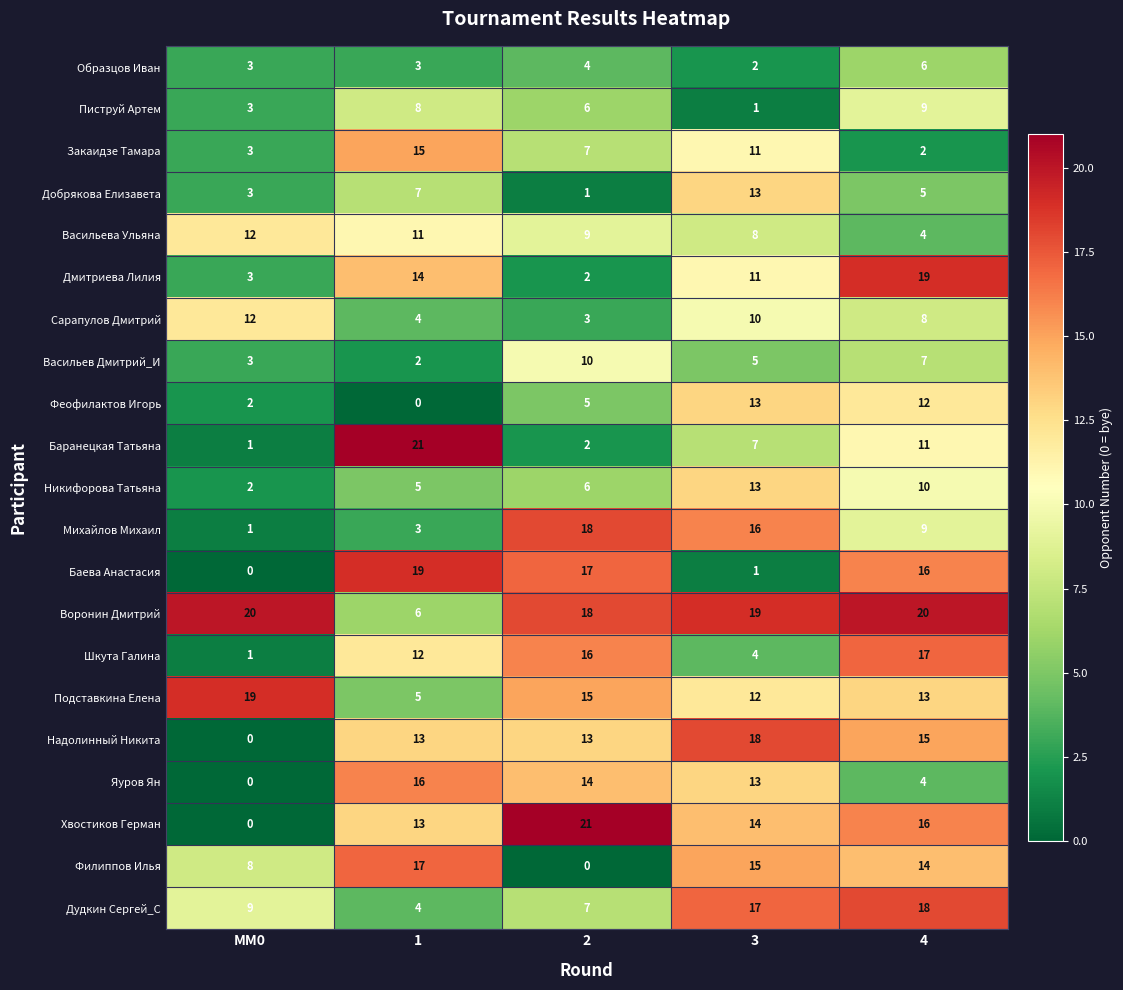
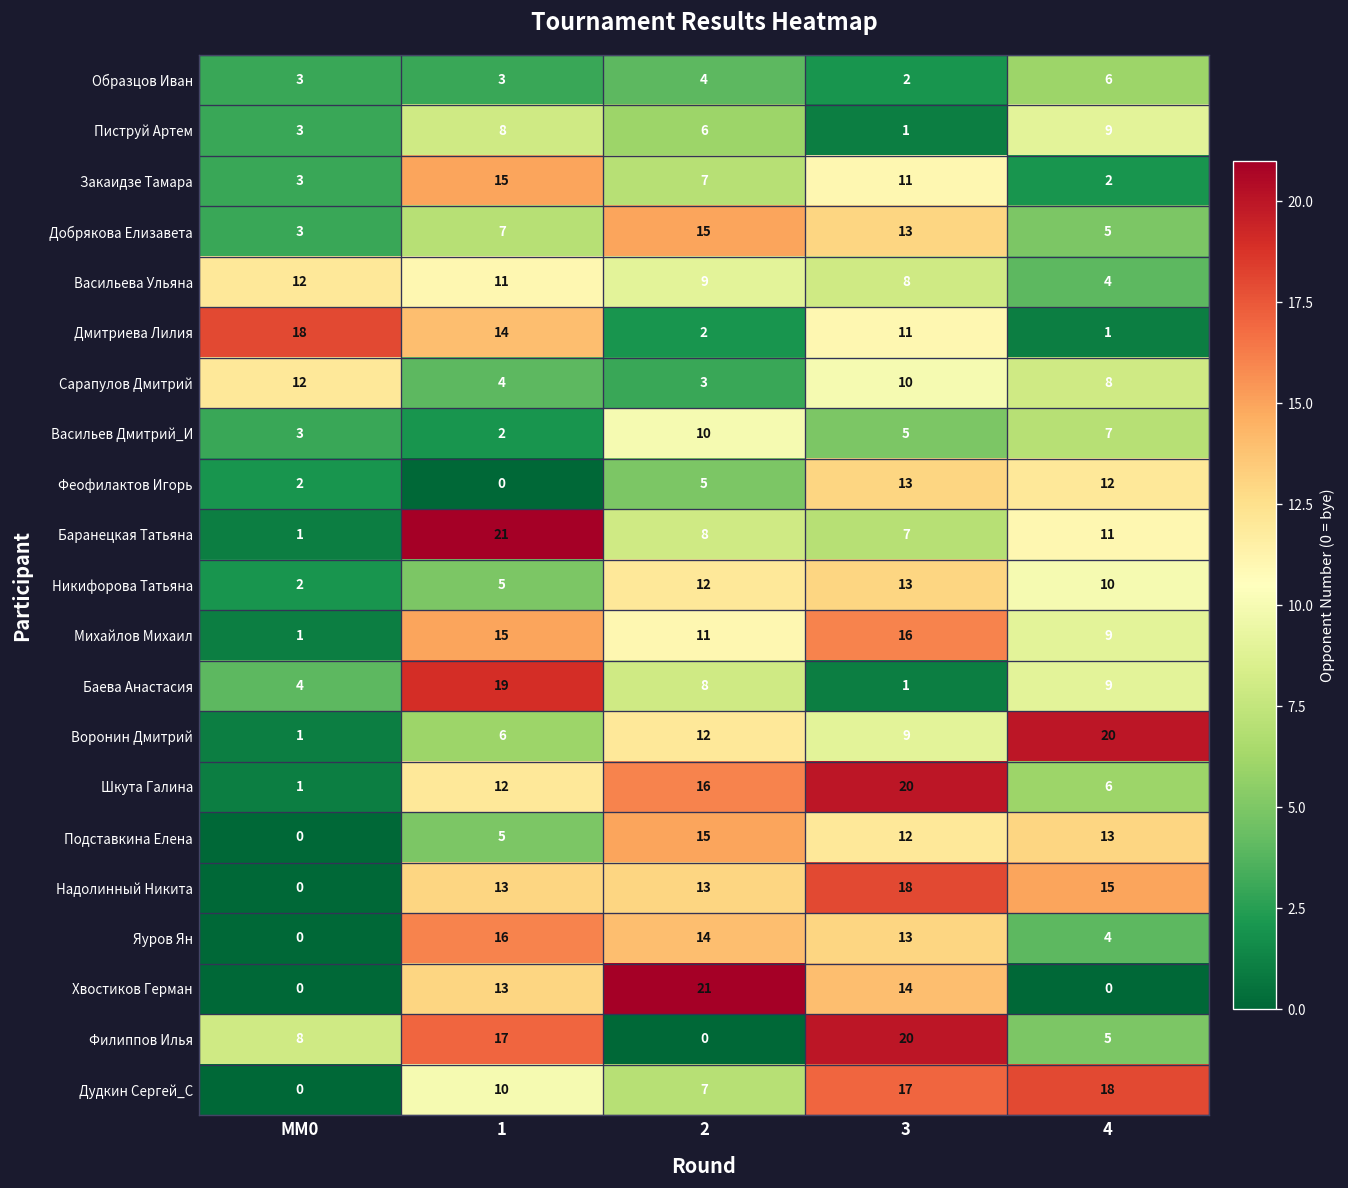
Добрякова Елизавета, 2: 1 -> 15
Дмитриева Лилия, MM0: 3 -> 18
Дмитриева Лилия, 4: 19 -> 1
Баранецкая Татьяна, 2: 2 -> 8
Никифорова Татьяна, 2: 6 -> 12
Михайлов Михаил, 1: 3 -> 15
Михайлов Михаил, 2: 18 -> 11
Баева Анастасия, MM0: 0 -> 4
Баева Анастасия, 2: 17 -> 8
Баева Анастасия, 4: 16 -> 9
Воронин Дмитрий, MM0: 20 -> 1
Воронин Дмитрий, 2: 18 -> 12
Воронин Дмитрий, 3: 19 -> 9
Шкута Галина, 3: 4 -> 20
Шкута Галина, 4: 17 -> 6
Подставкина Елена, MM0: 19 -> 0
Хвостиков Герман, 4: 16 -> 0
Филиппов Илья, 3: 15 -> 20
Филиппов Илья, 4: 14 -> 5
Дудкин Сергей_С, MM0: 9 -> 0
Дудкин Сергей_С, 1: 4 -> 10
